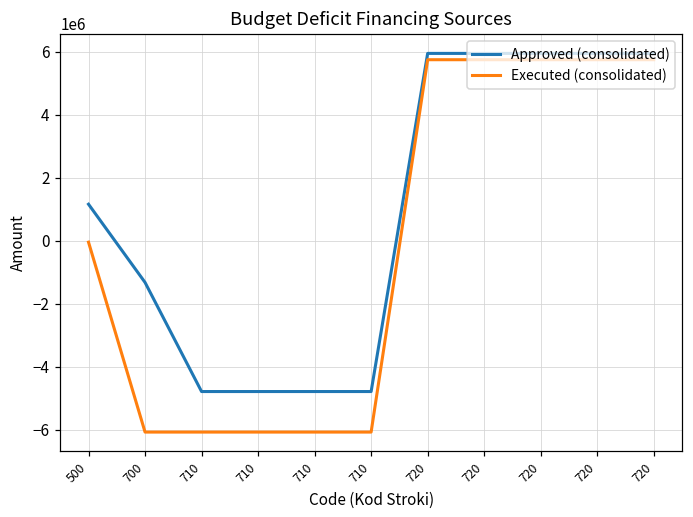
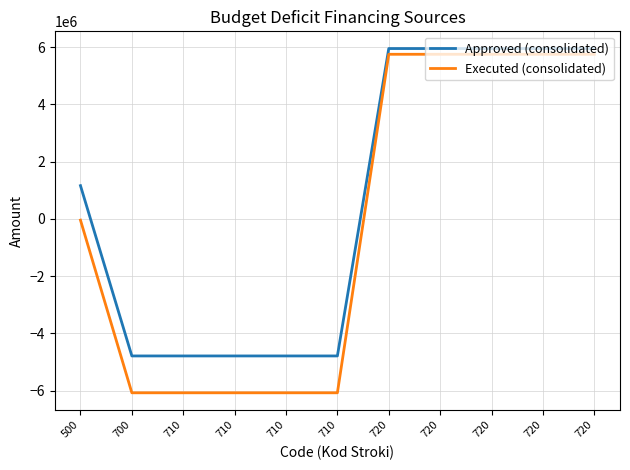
Approved (consolidated), 700: -1300000 -> -4800000
